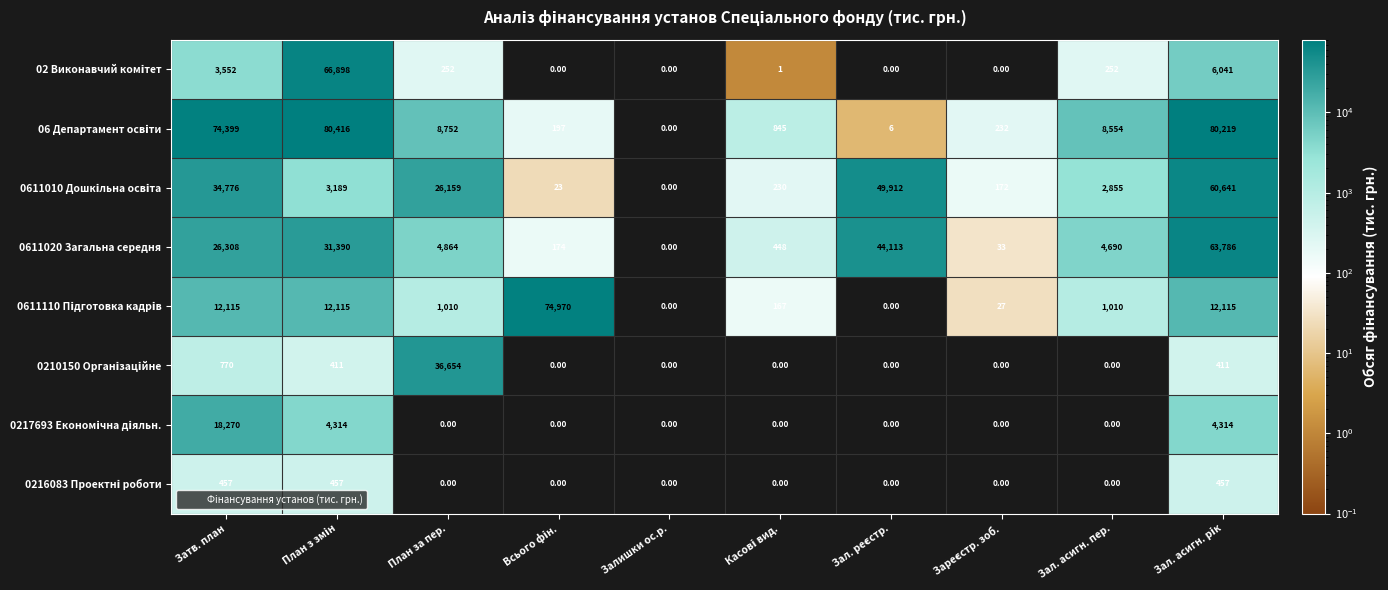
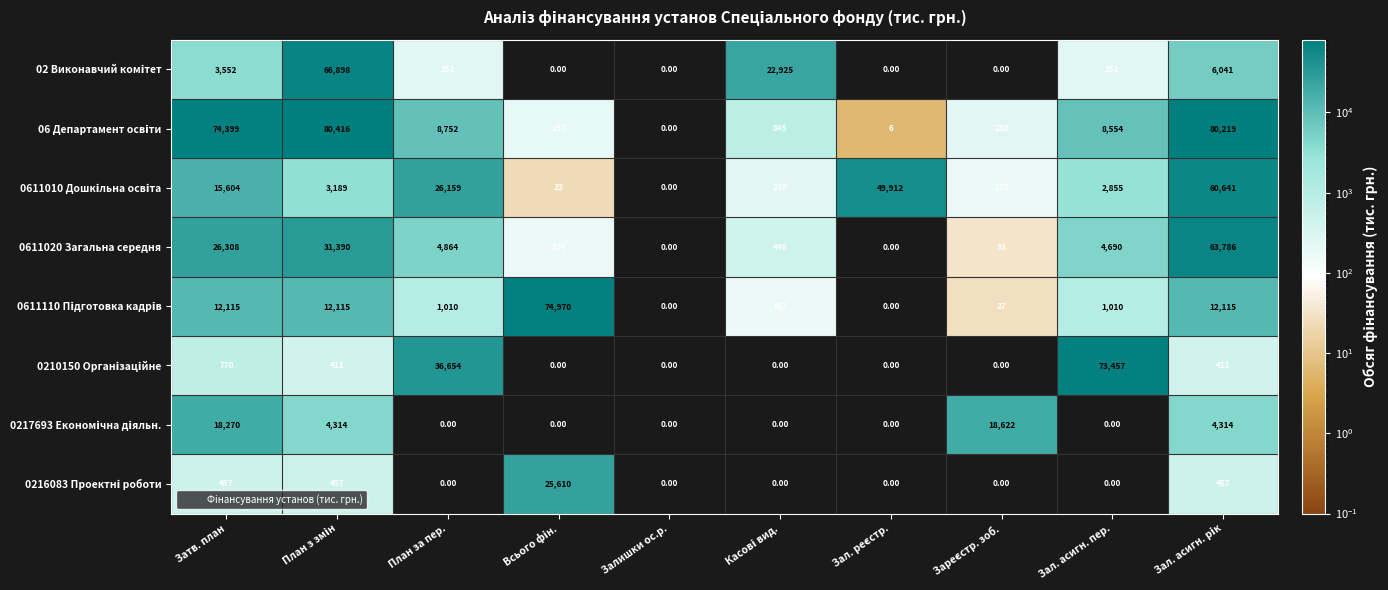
02 Виконавчий комітет, Касові вид.: 1 -> 22,925
0611010 Дошкільна освіта, Затв. план: 34,776 -> 15,604
0611020 Загальна середня, Зал. реєстр.: 44,113 -> 0.00
0210150 Організаційне, Зал. асигн. пер.: 0.00 -> 73,457
0217693 Економічна діяльн., Зареєстр. зоб.: 0.00 -> 18,622
0216083 Проектні роботи, Всього фін.: 0.00 -> 25,610
